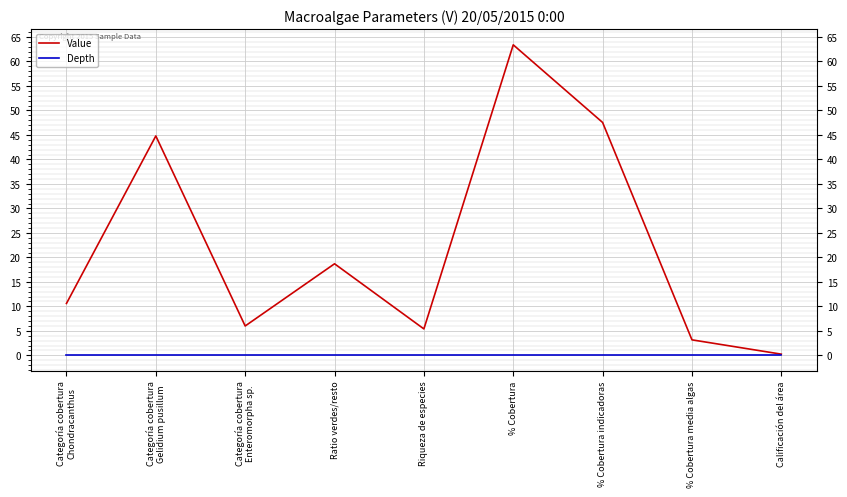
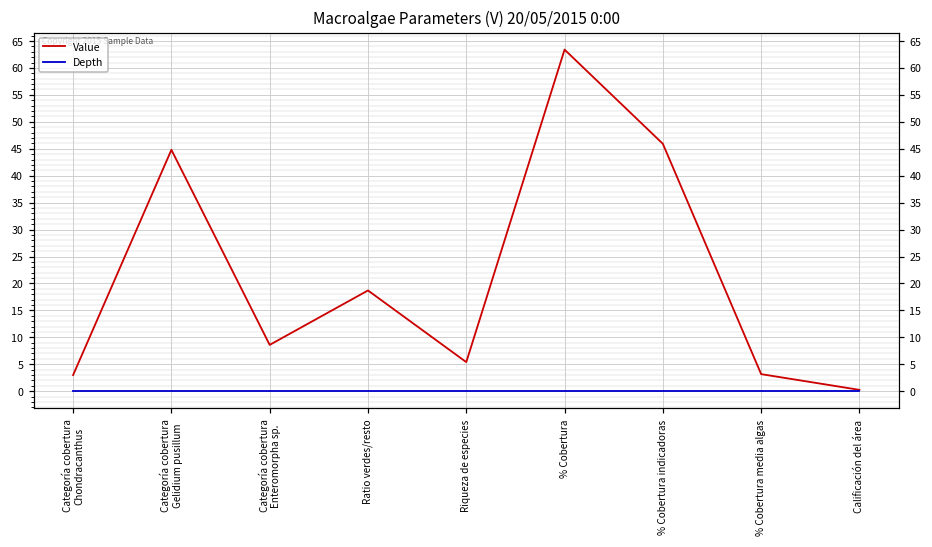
Value, Categoría cobertura Chondracanthus: 11 -> 3
Value, Categoría cobertura Enteromorpha sp.: 6 -> 9
Value, % Cobertura indicadoras: 48 -> 46
